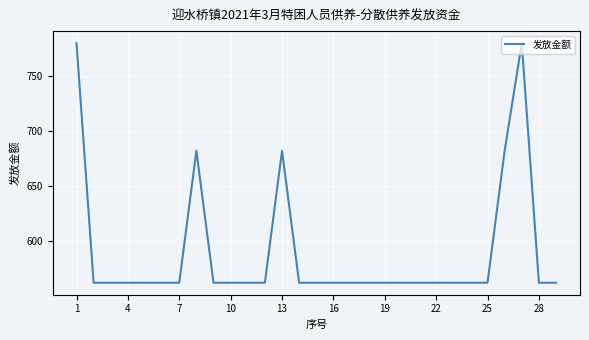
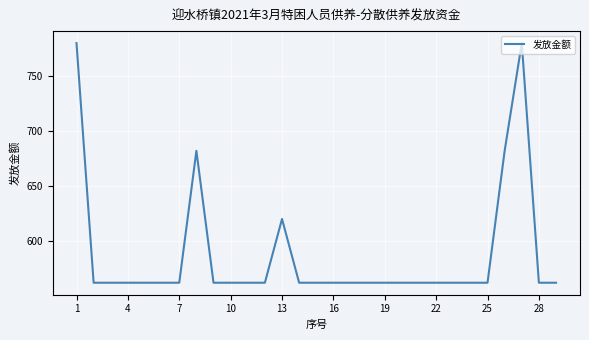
13: 682 -> 620
